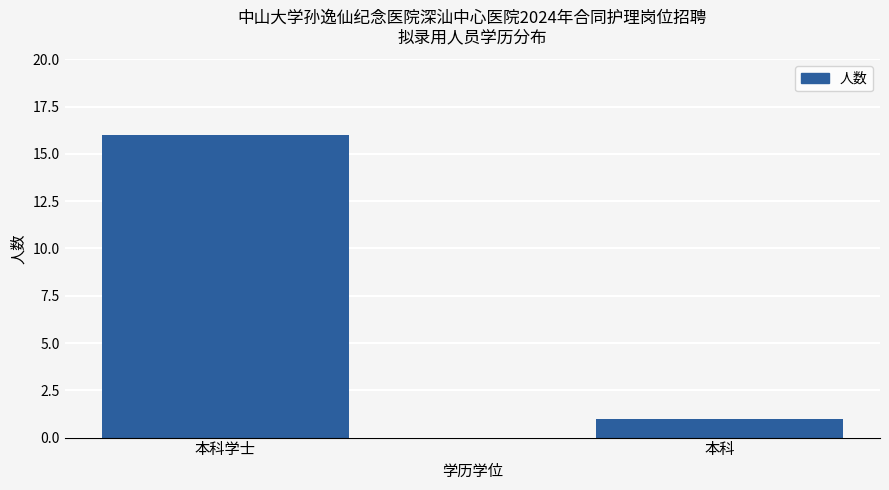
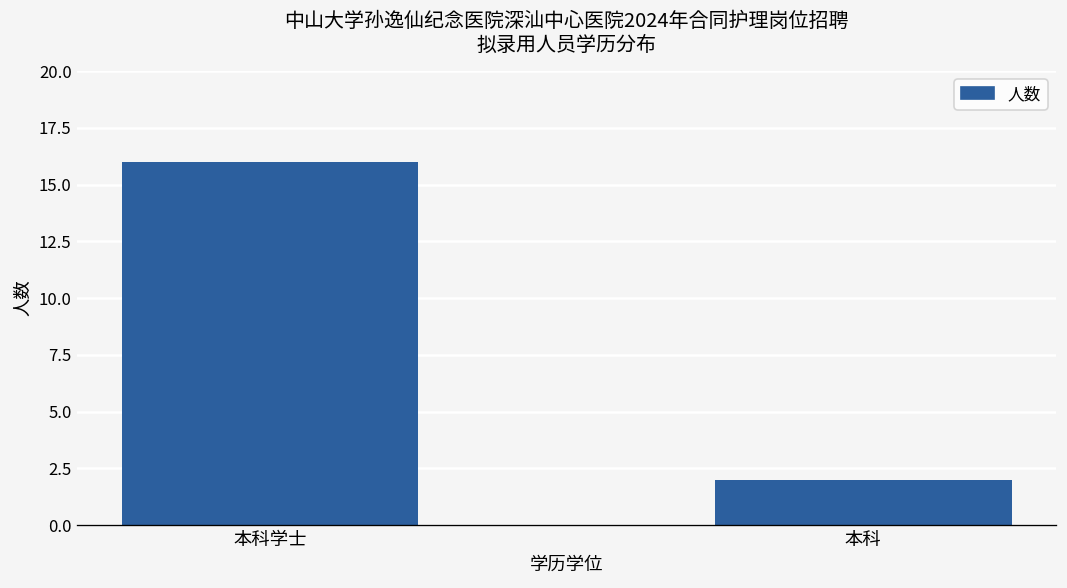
本科: 1 -> 2
